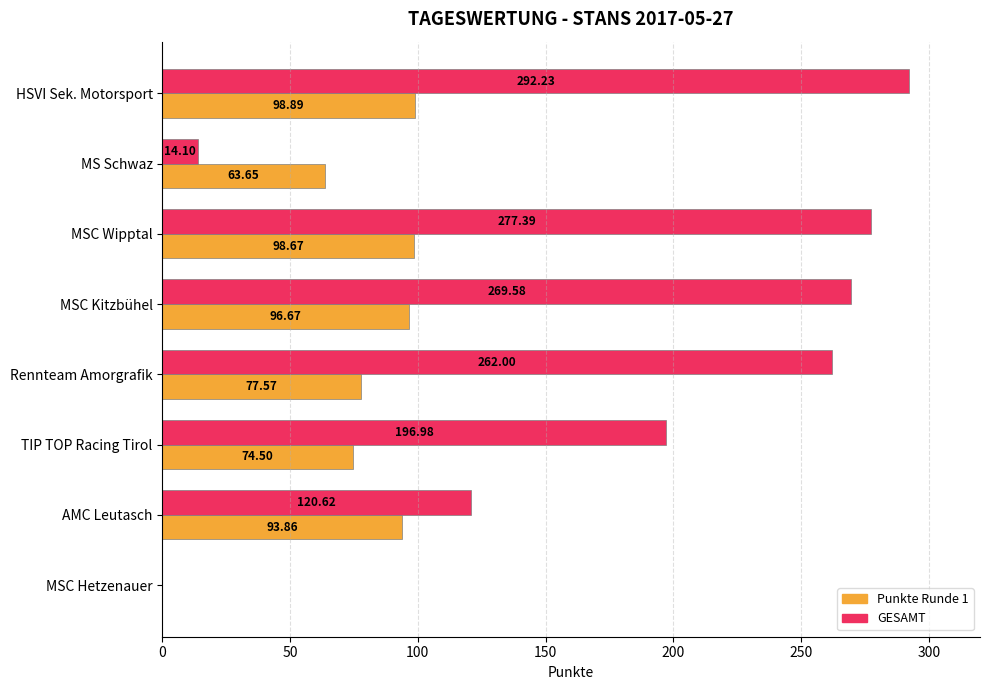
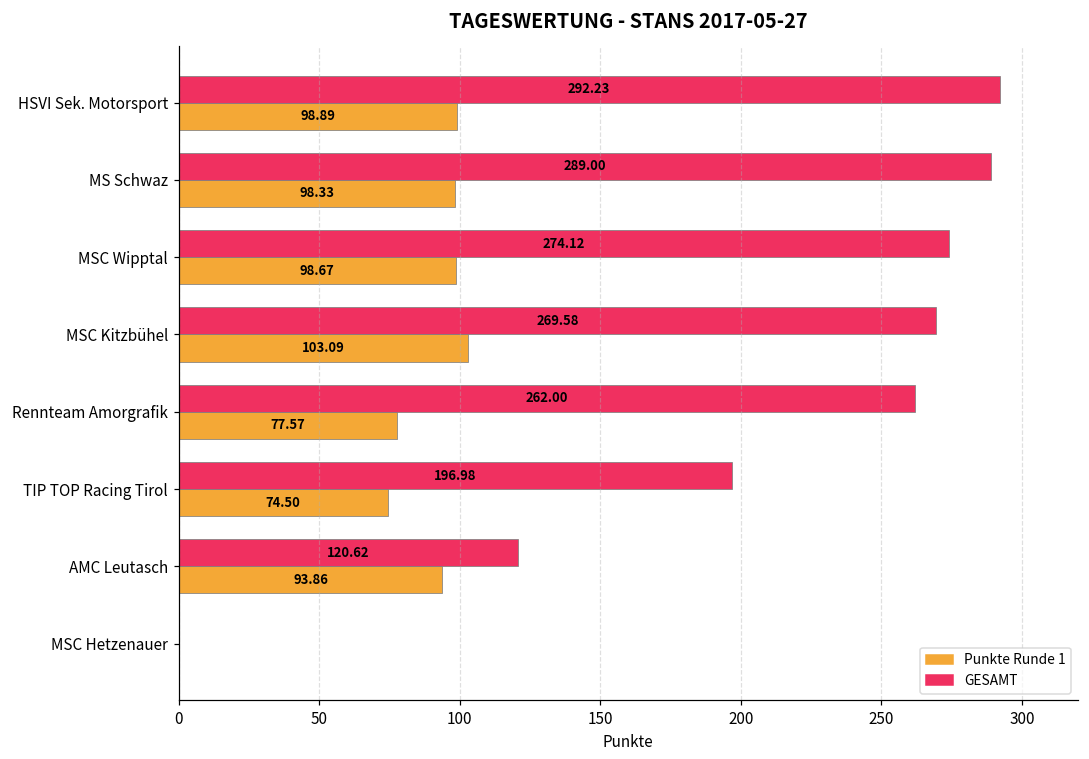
GESAMT, MS Schwaz: 14.10 -> 289.00
Punkte Runde 1, MS Schwaz: 63.65 -> 98.33
GESAMT, MSC Wipptal: 277.39 -> 274.12
Punkte Runde 1, MSC Kitzbühel: 96.67 -> 103.09
